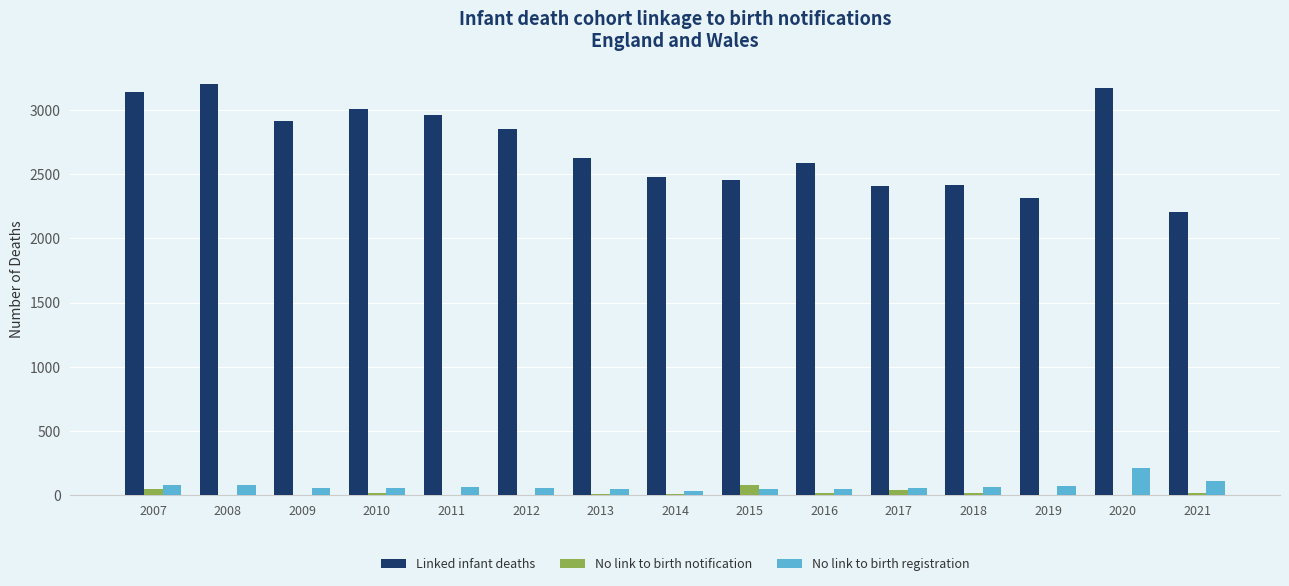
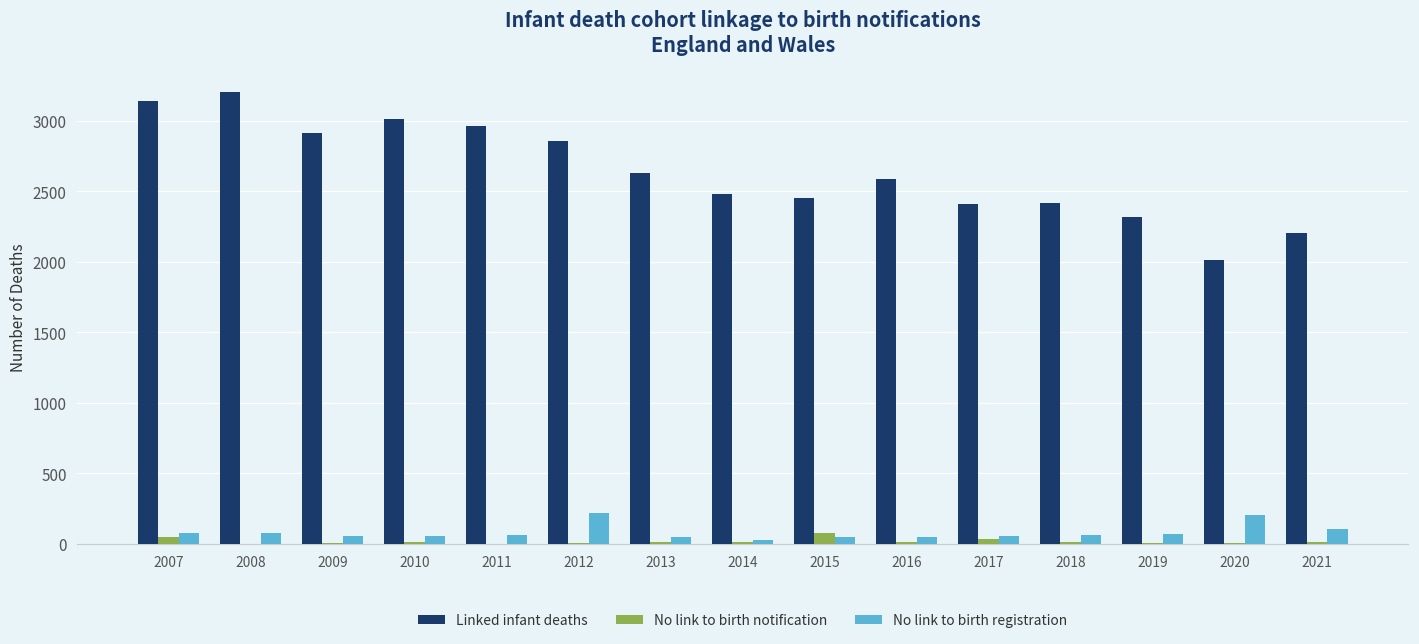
No link to birth registration, 2012: 60 -> 220
Linked infant deaths, 2020: 3170 -> 2020
